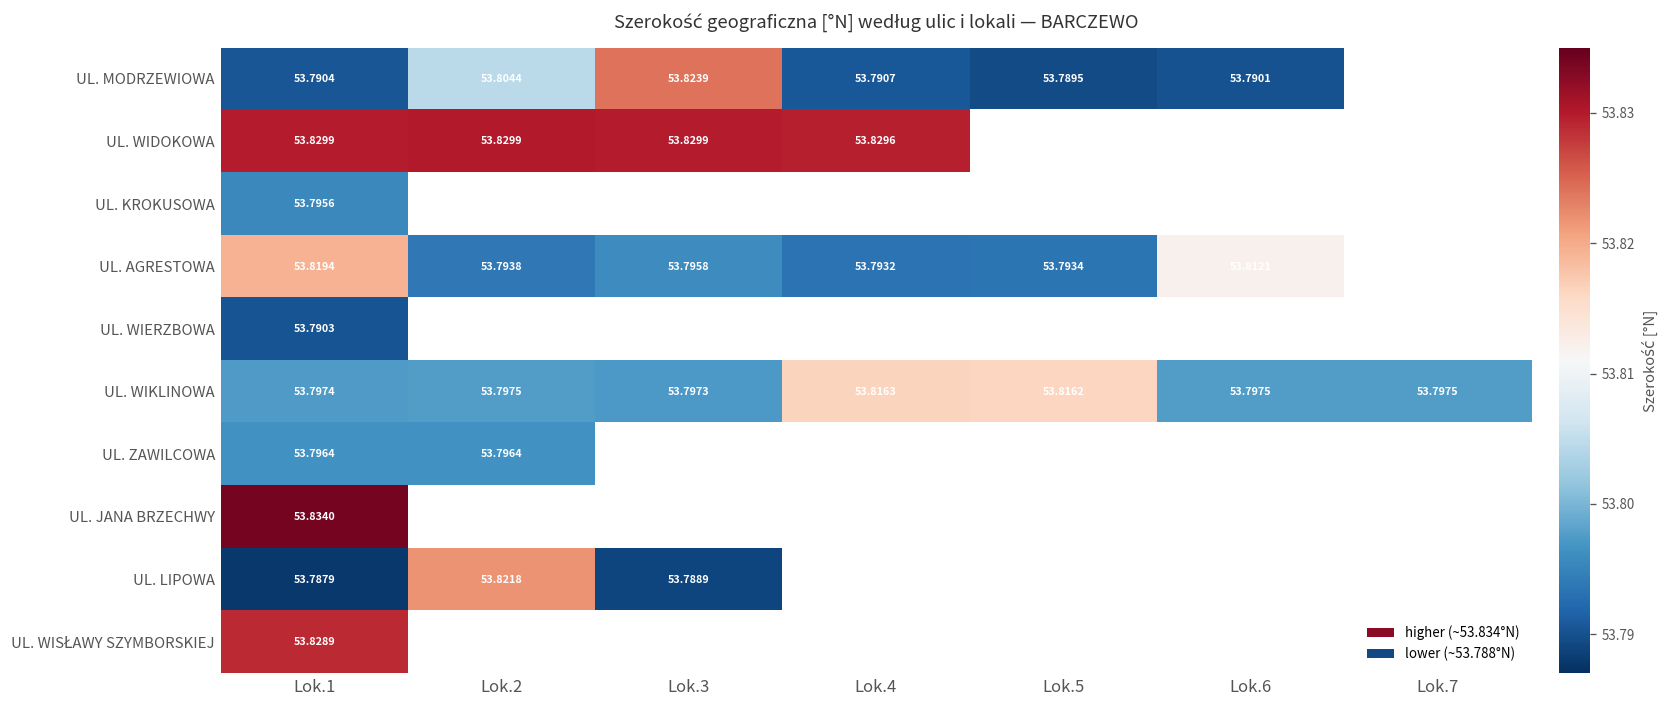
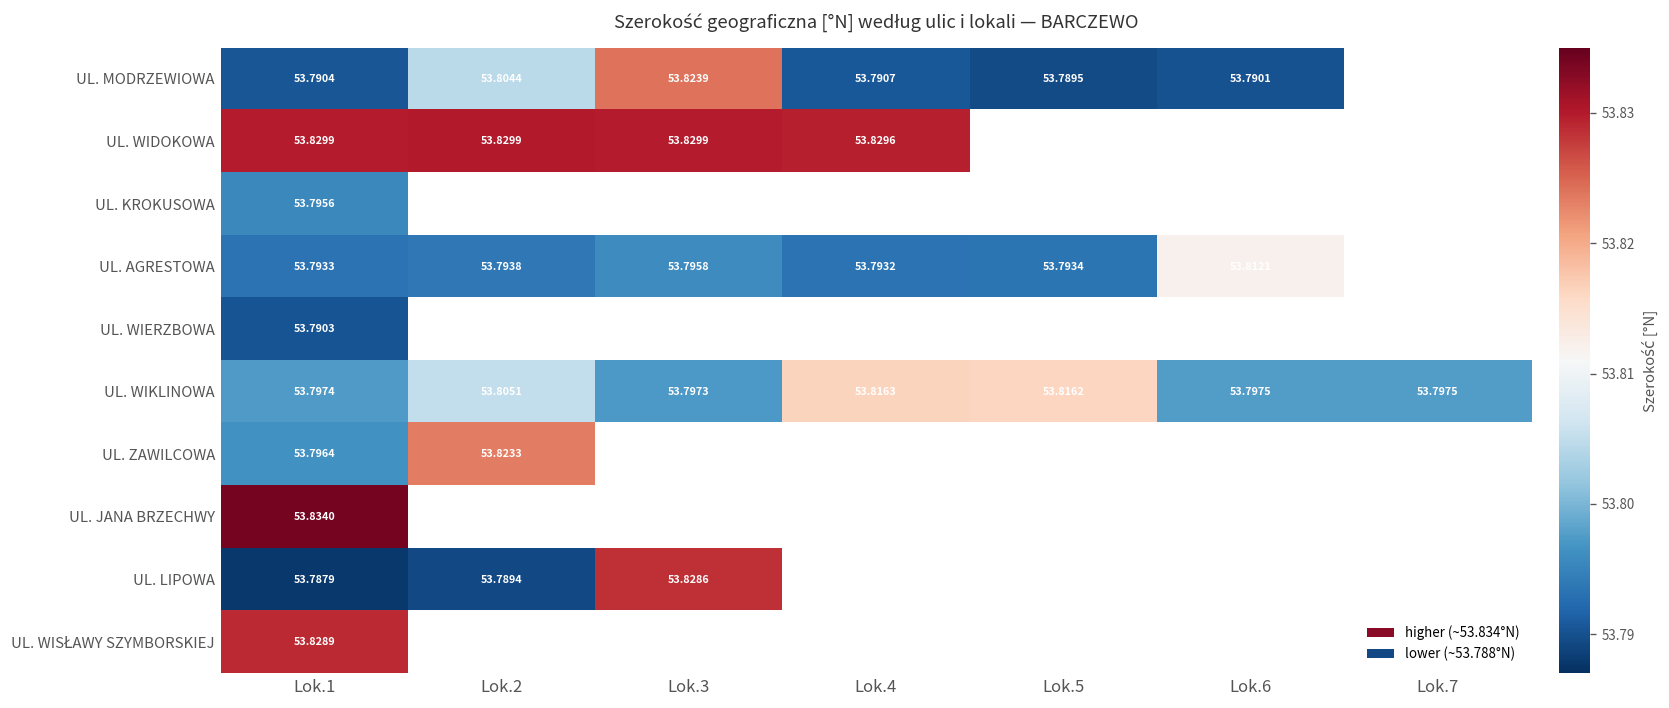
UL. AGRESTOWA, Lok.1: 53.8194 -> 53.7933
UL. WIKLINOWA, Lok.2: 53.7975 -> 53.8051
UL. ZAWILCOWA, Lok.2: 53.7964 -> 53.8233
UL. LIPOWA, Lok.2: 53.8218 -> 53.7894
UL. LIPOWA, Lok.3: 53.7889 -> 53.8286
